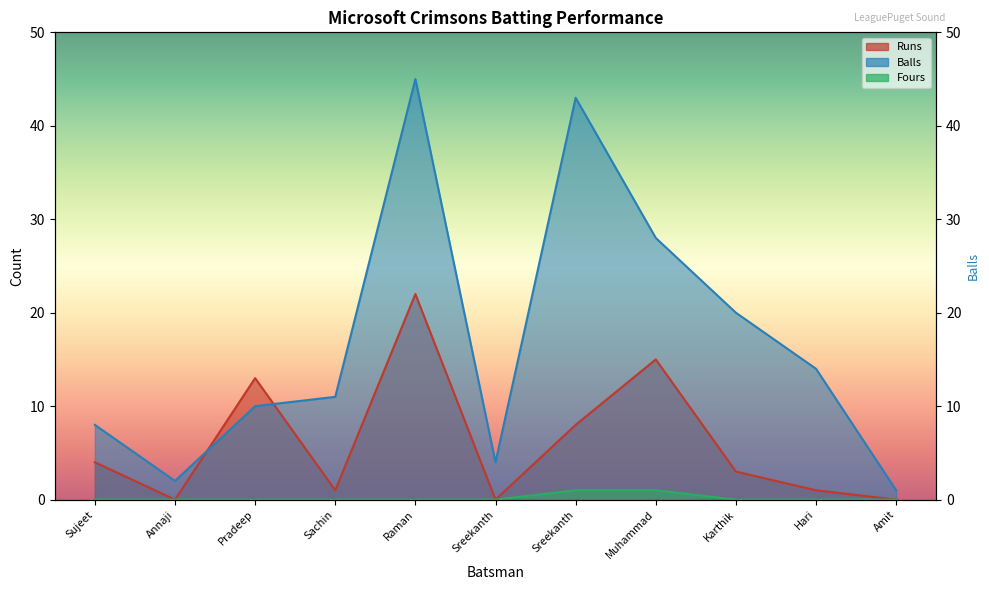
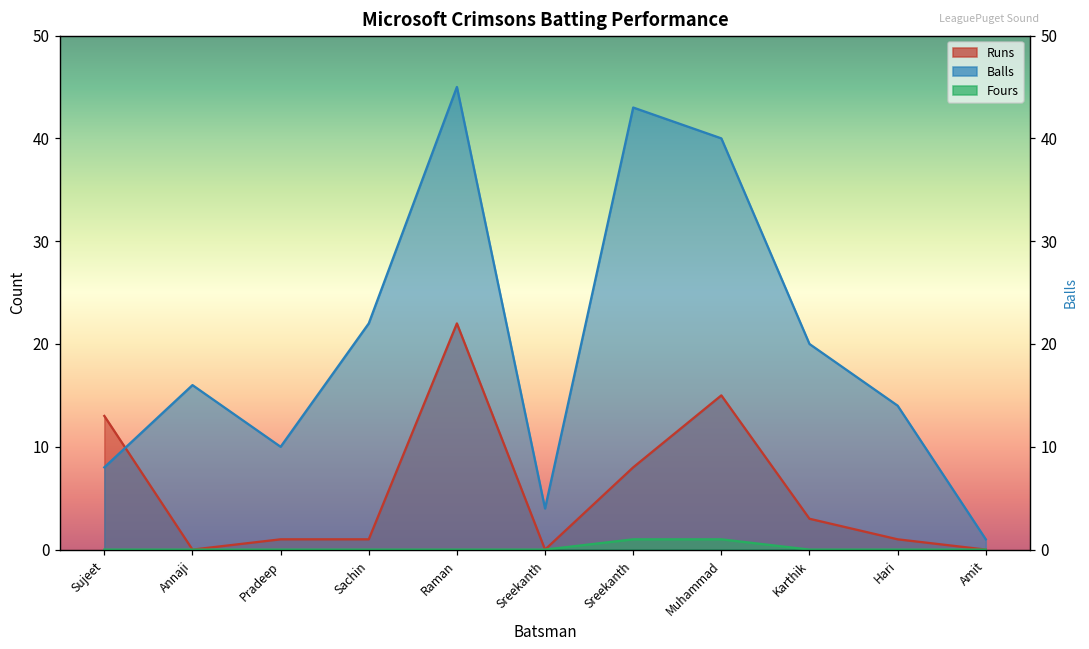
Runs, Sujeet: 4 -> 13
Balls, Annaji: 2 -> 16
Runs, Pradeep: 13 -> 1
Balls, Sachin: 11 -> 22
Balls, Muhammad: 28 -> 40
